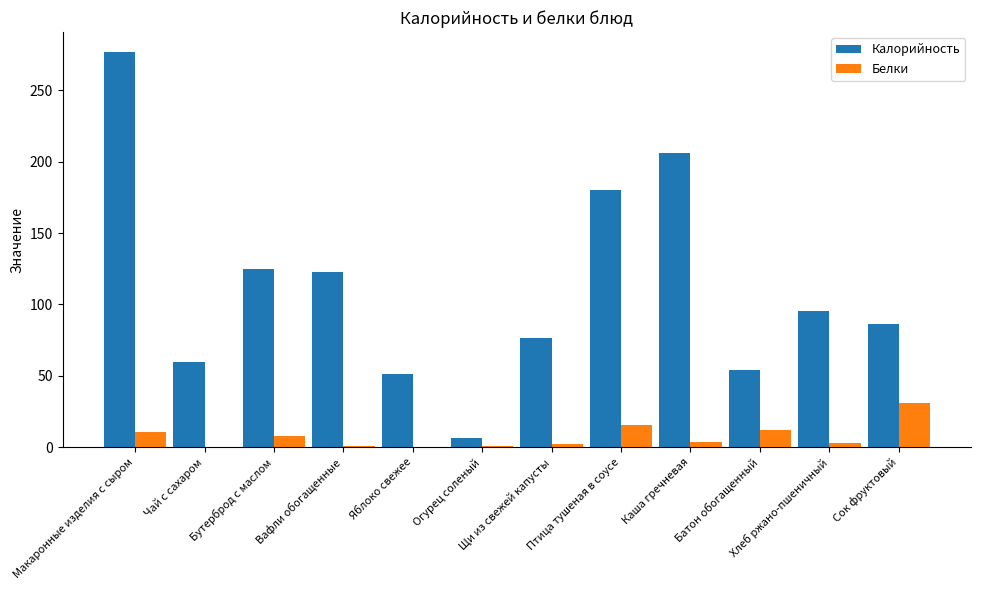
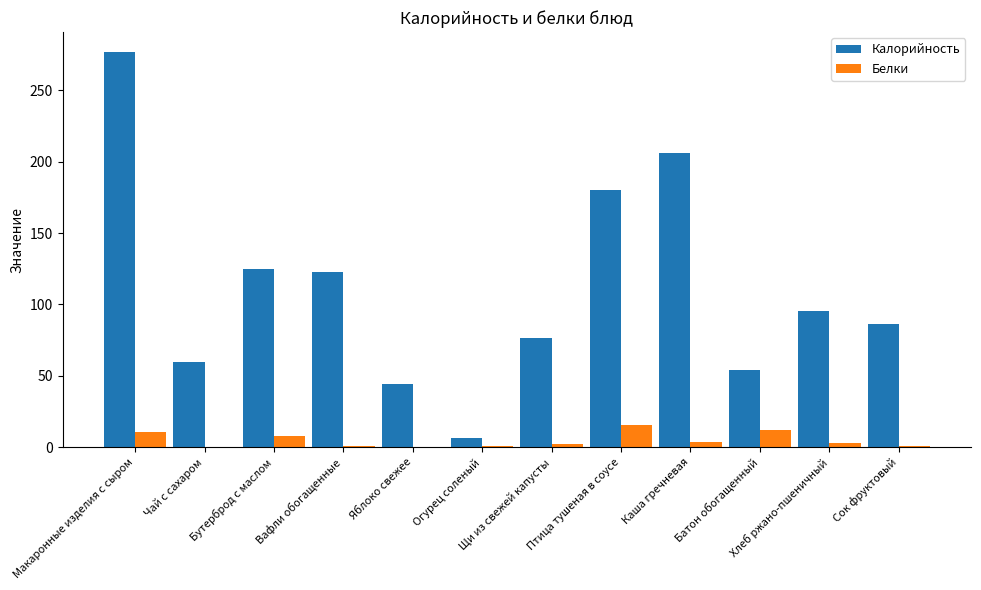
Калорийность, Яблоко свежее: 51 -> 44
Белки, Сок фруктовый: 31 -> 1
